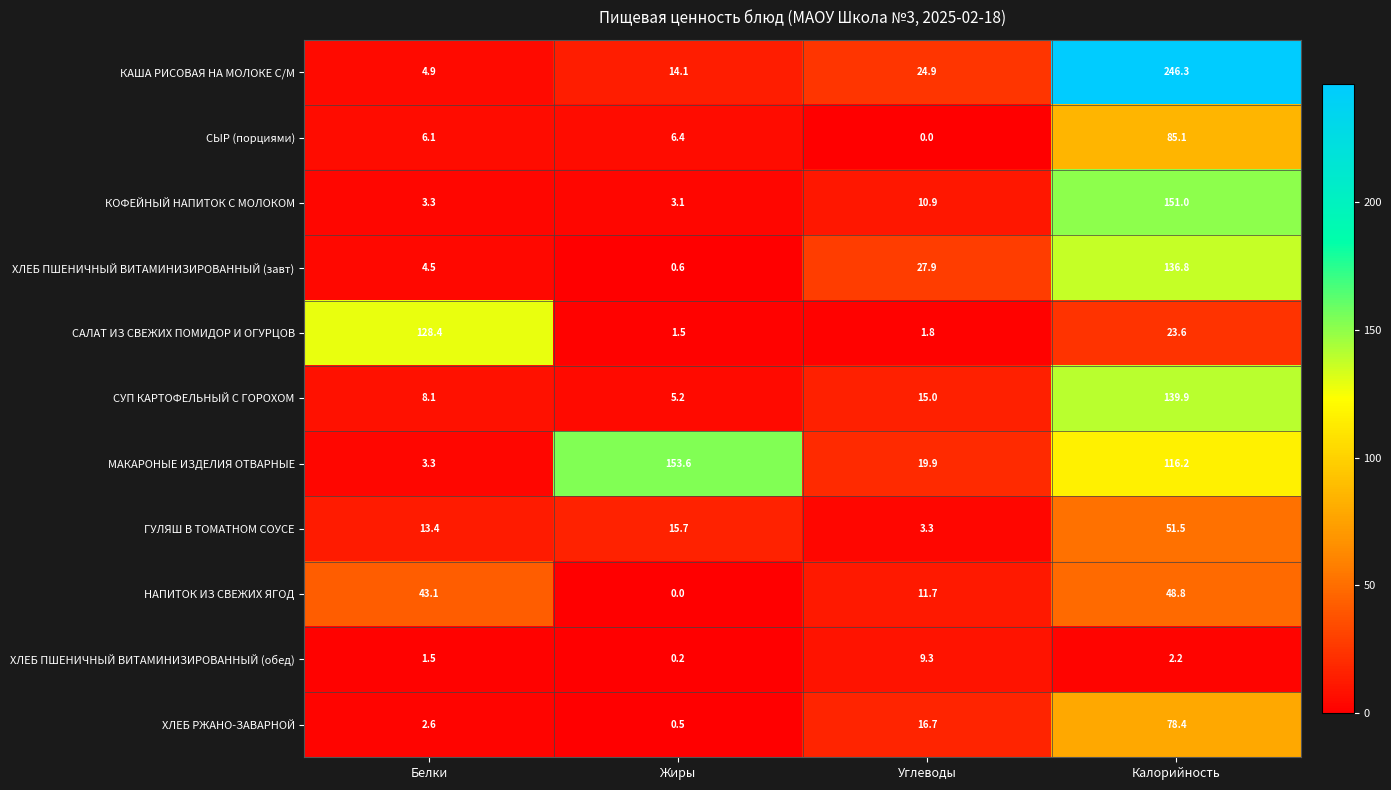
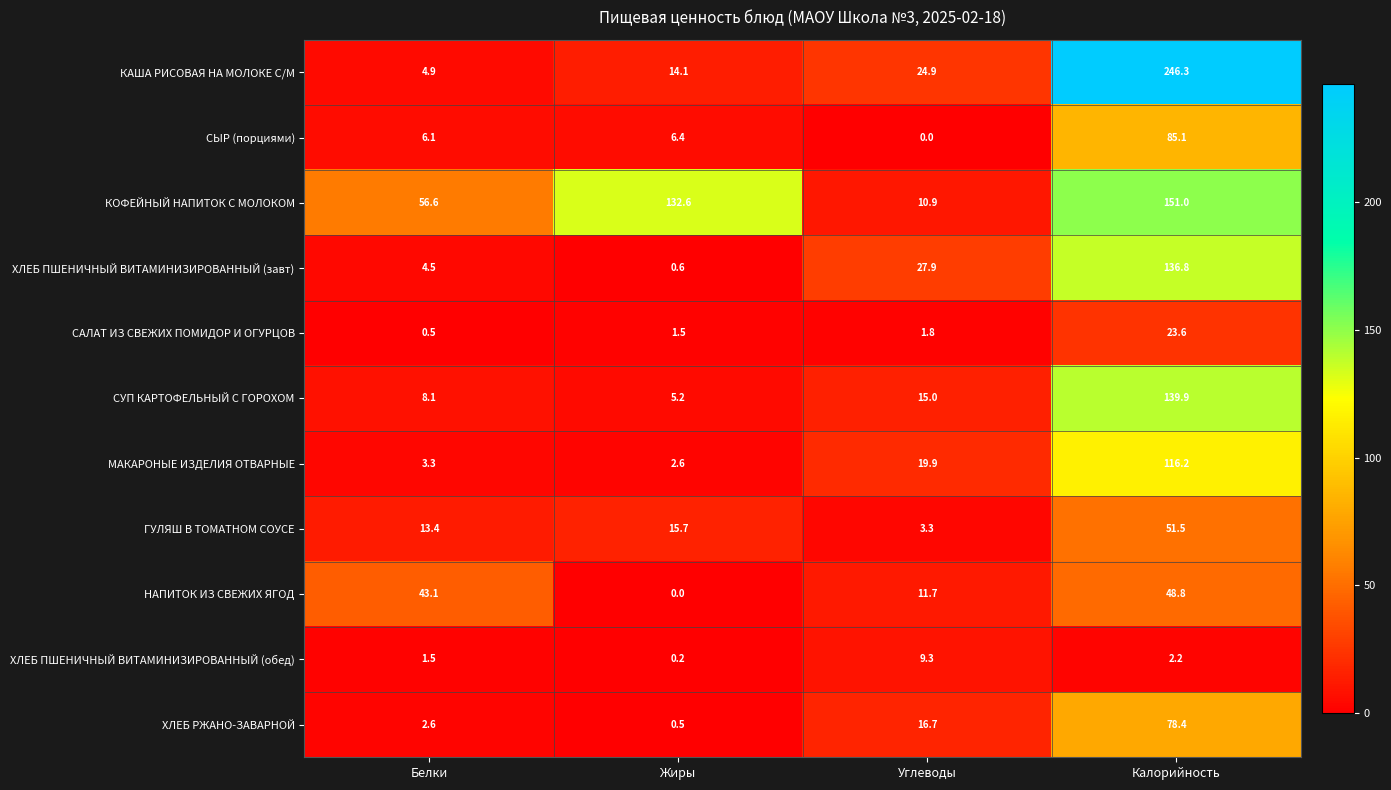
КОФЕЙНЫЙ НАПИТОК С МОЛОКОМ, Белки: 3.3 -> 56.6
КОФЕЙНЫЙ НАПИТОК С МОЛОКОМ, Жиры: 3.1 -> 132.6
САЛАТ ИЗ СВЕЖИХ ПОМИДОР И ОГУРЦОВ, Белки: 128.4 -> 0.5
МАКАРОНЫЕ ИЗДЕЛИЯ ОТВАРНЫЕ, Жиры: 153.6 -> 2.6
